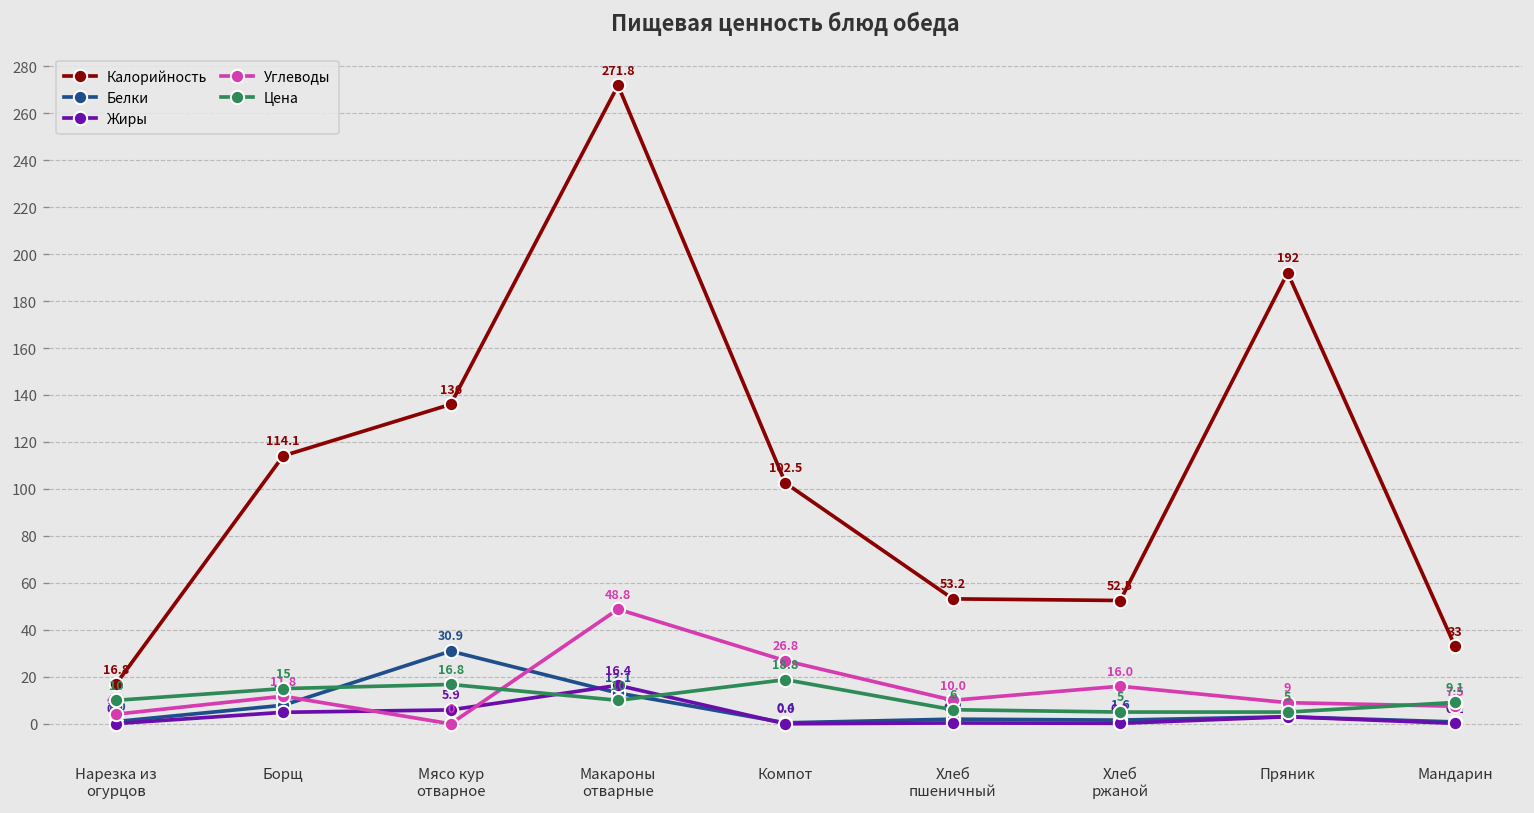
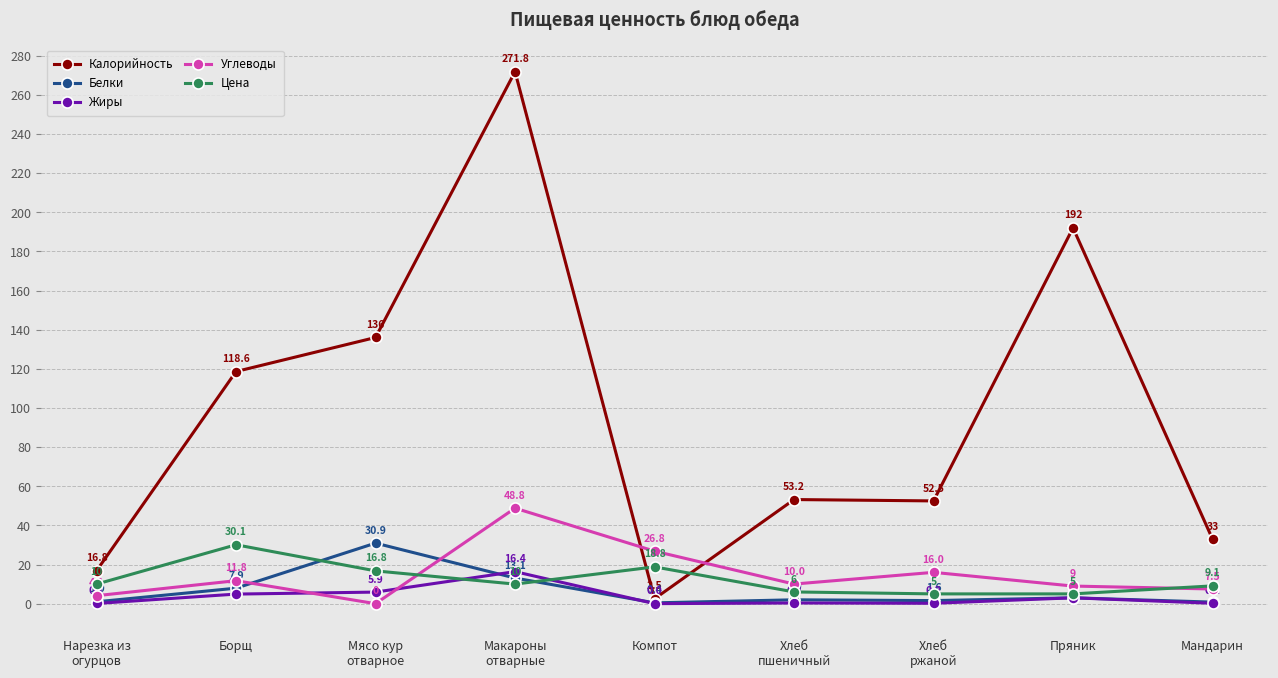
Калорийность, Борщ: 114.1 -> 118.6
Цена, Борщ: 15 -> 30.1
Калорийность, Компот: 102.5 -> 2.5
